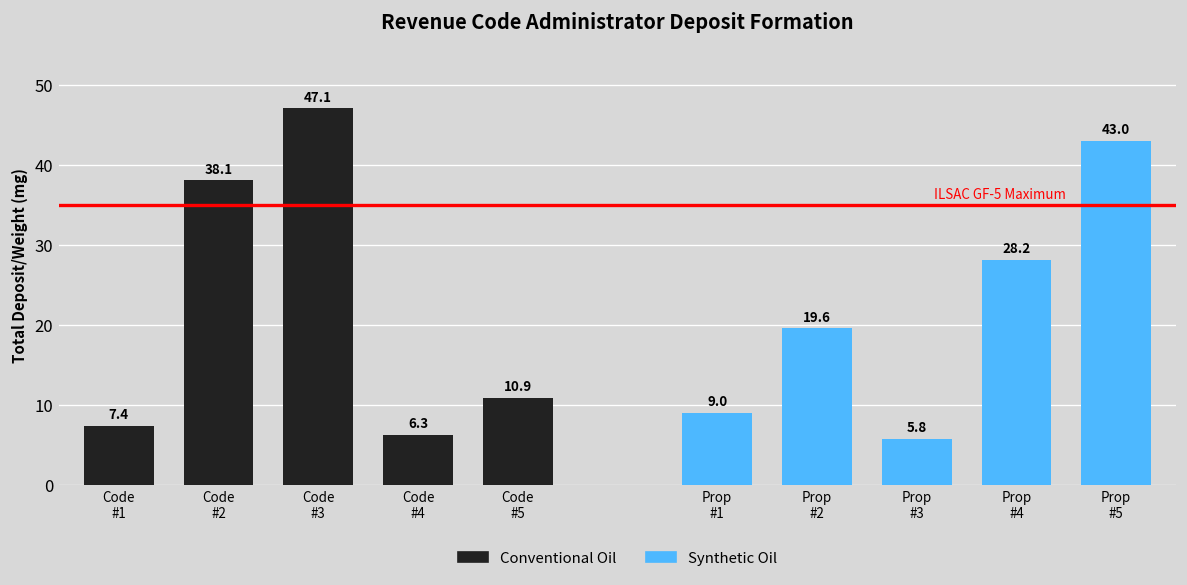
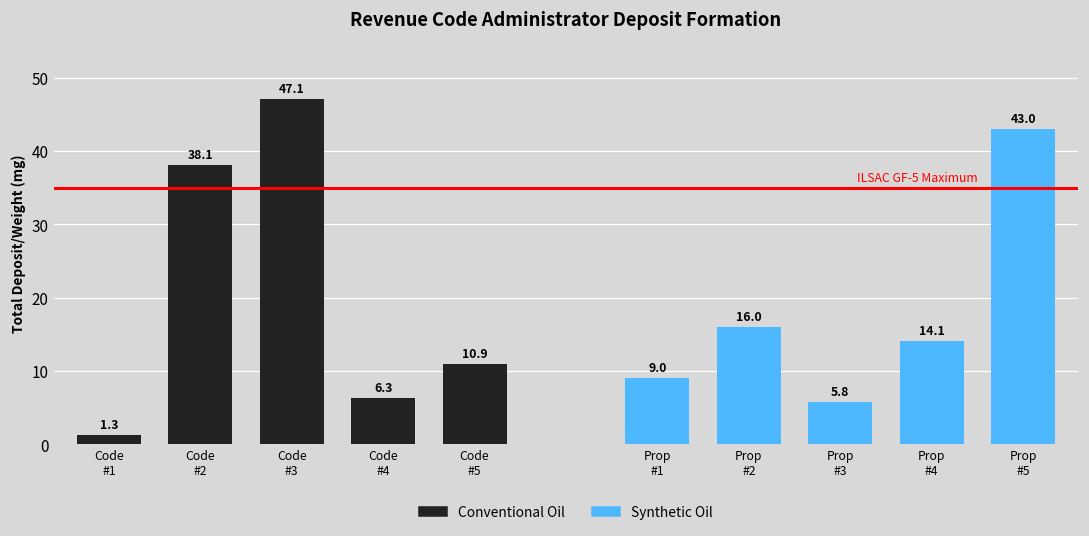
Conventional Oil, Code #1: 7.4 -> 1.3
Synthetic Oil, Prop #2: 19.6 -> 16.0
Synthetic Oil, Prop #4: 28.2 -> 14.1
